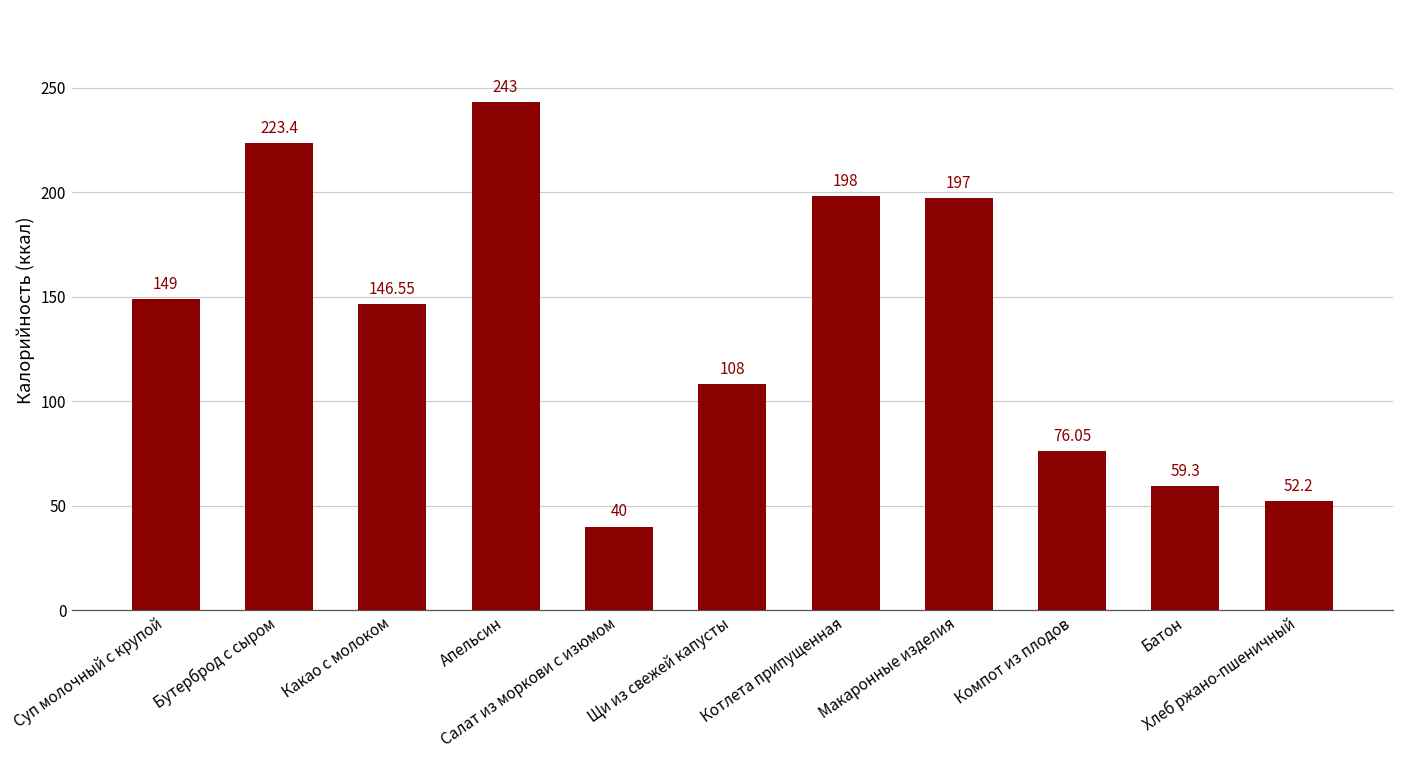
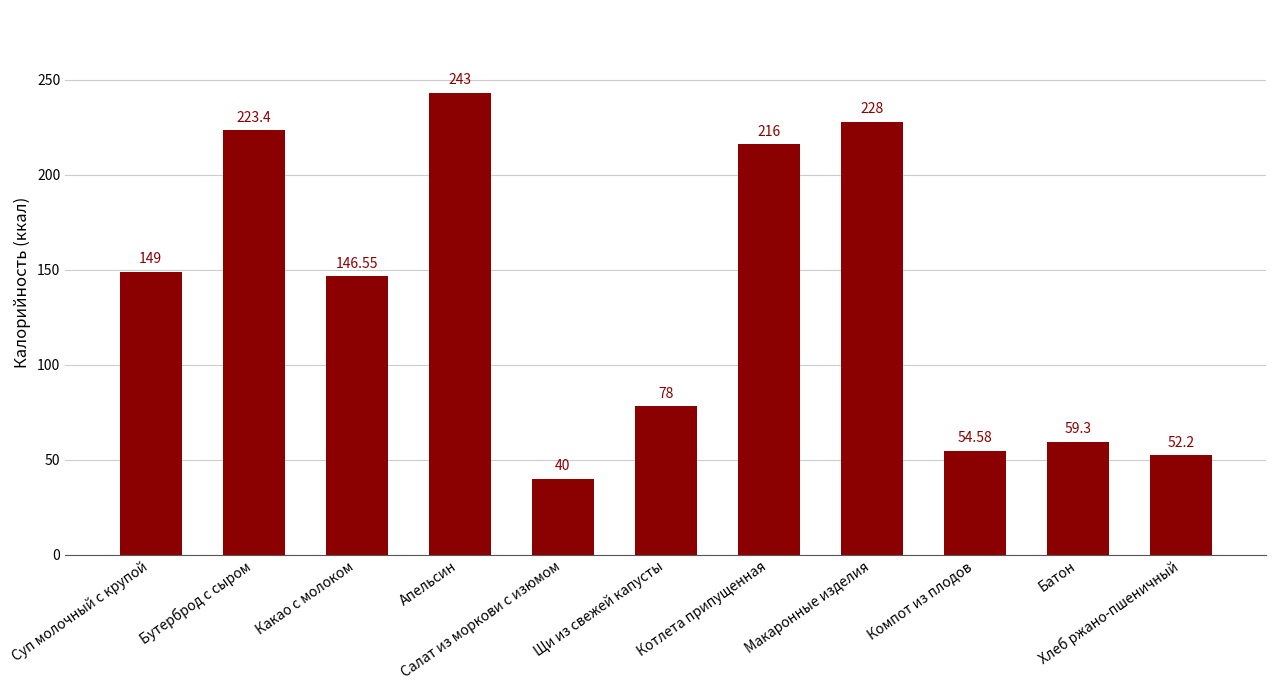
Щи из свежей капусты: 108 -> 78
Котлета припущенная: 198 -> 216
Макаронные изделия: 197 -> 228
Компот из плодов: 76.05 -> 54.58
